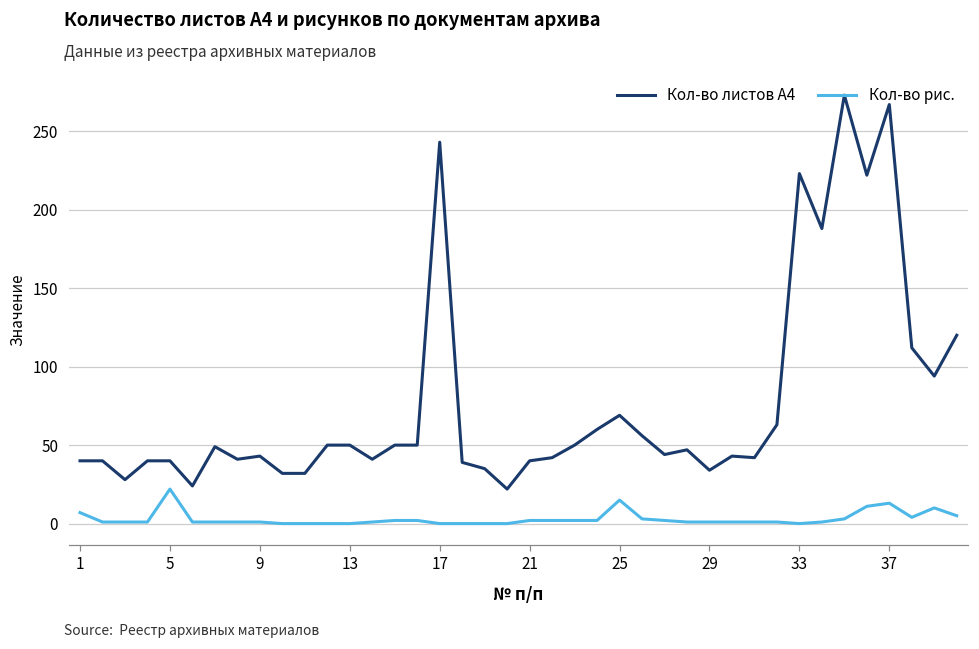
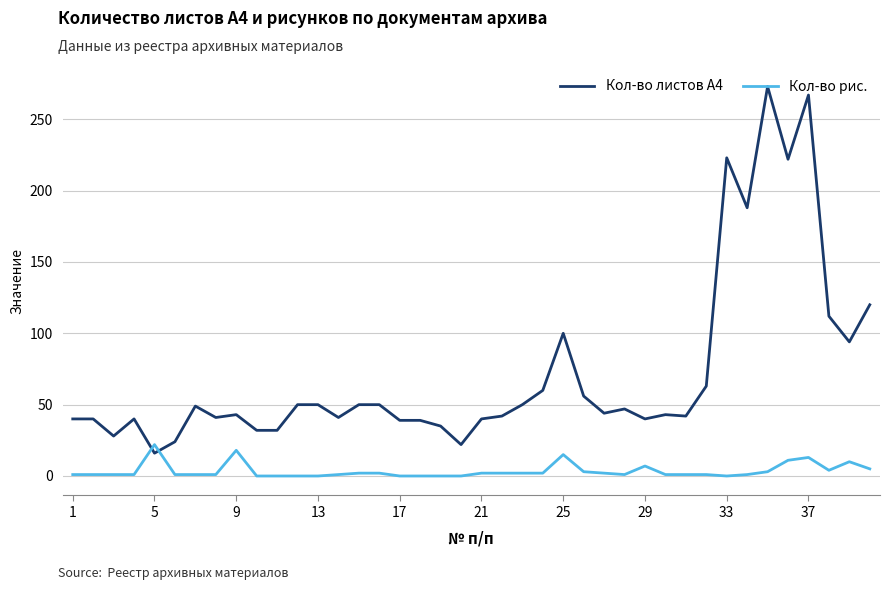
Кол-во рис., 1: 7 -> 1
Кол-во листов А4, 5: 40 -> 16
Кол-во рис., 9: 1 -> 18
Кол-во листов А4, 17: 243 -> 39
Кол-во листов А4, 25: 69 -> 100
Кол-во листов А4, 29: 34 -> 40
Кол-во рис., 29: 1 -> 7
